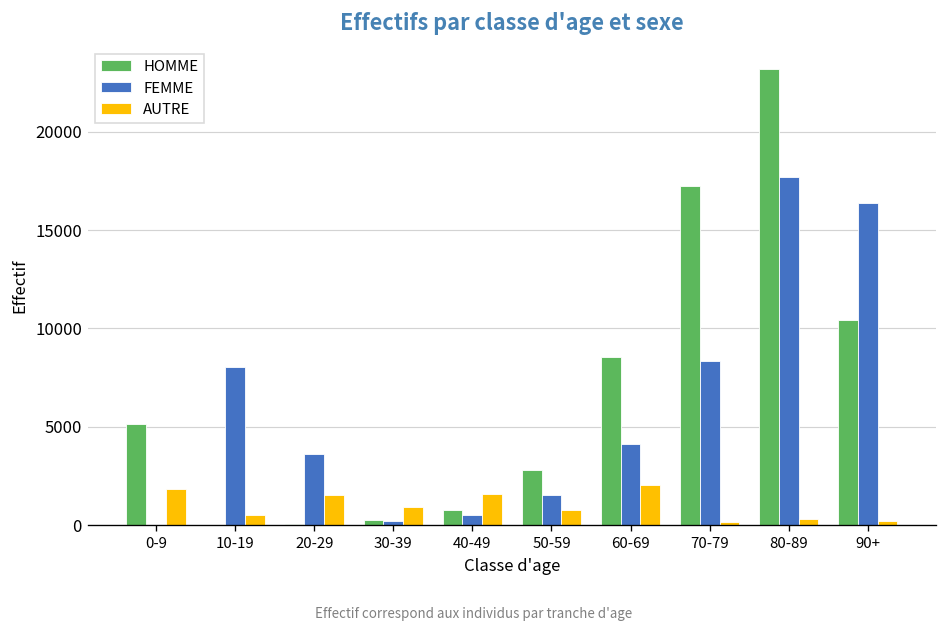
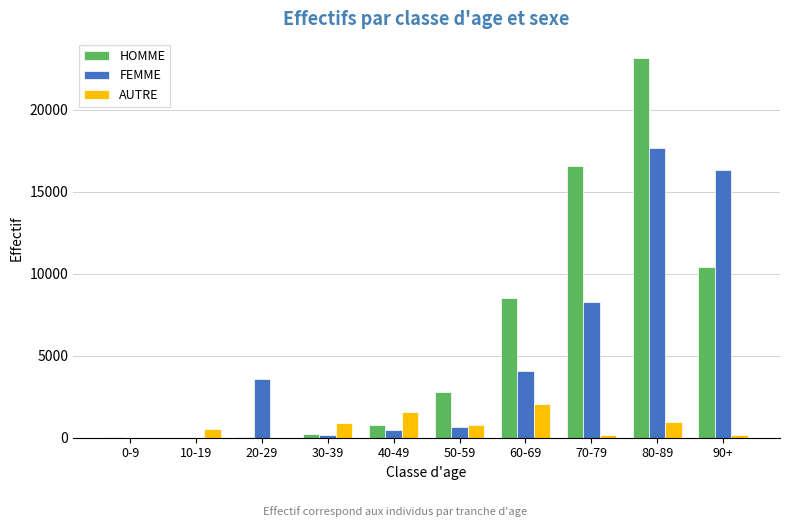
HOMME, 0-9: 5200 -> 0
AUTRE, 0-9: 1800 -> 0
FEMME, 10-19: 8000 -> 0
AUTRE, 20-29: 1500 -> 0
FEMME, 50-59: 1500 -> 600
HOMME, 70-79: 17200 -> 16600
AUTRE, 80-89: 300 -> 1000
